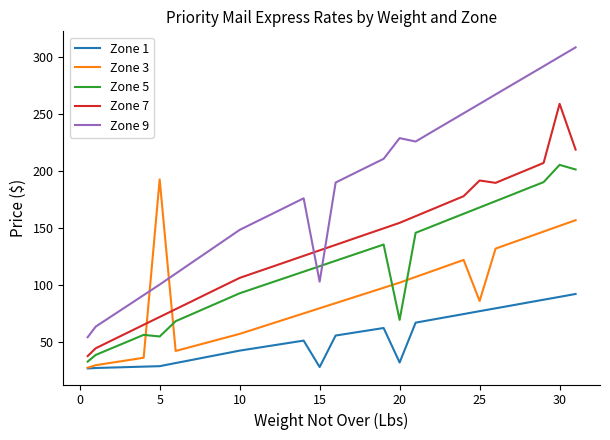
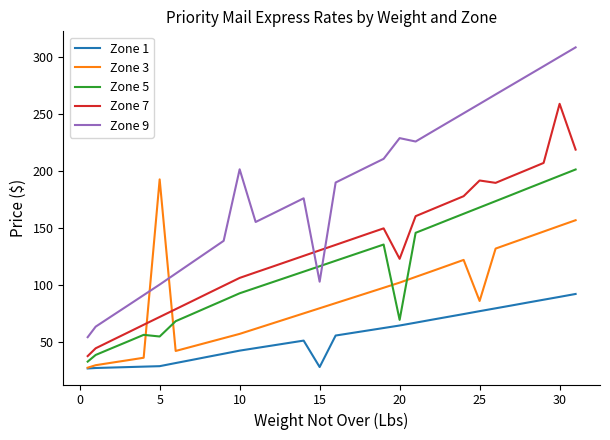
Zone 9, 10: 148 -> 201
Zone 1, 20: 32 -> 64
Zone 7, 20: 154 -> 123
Zone 5, 30: 205 -> 196
